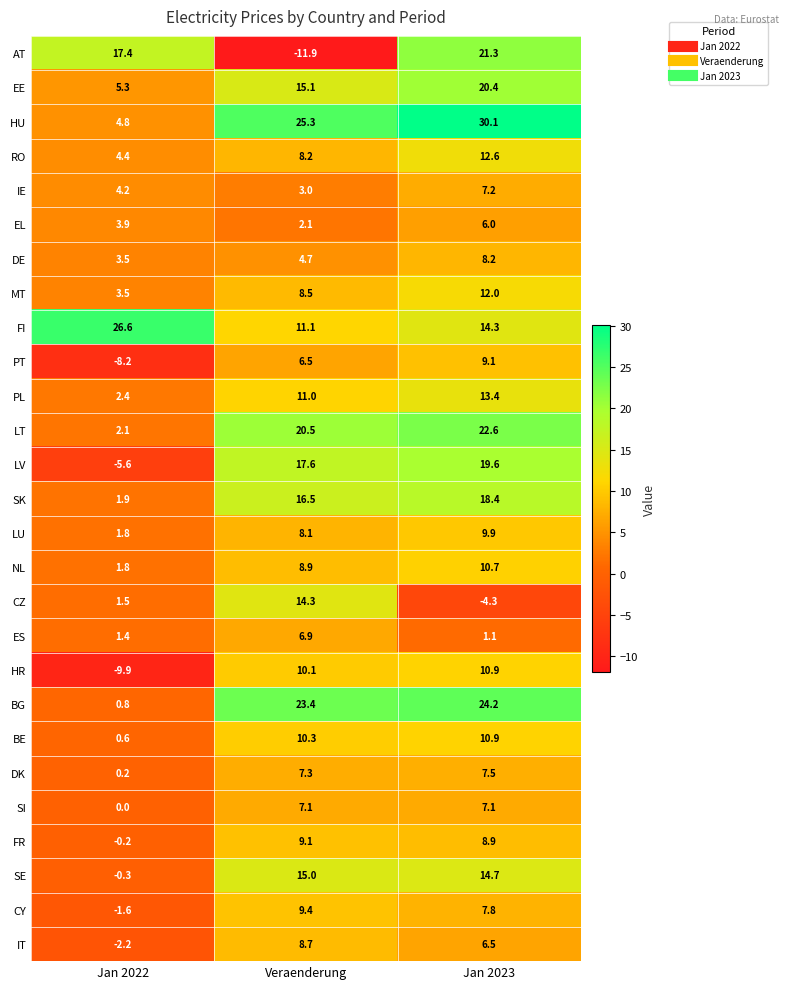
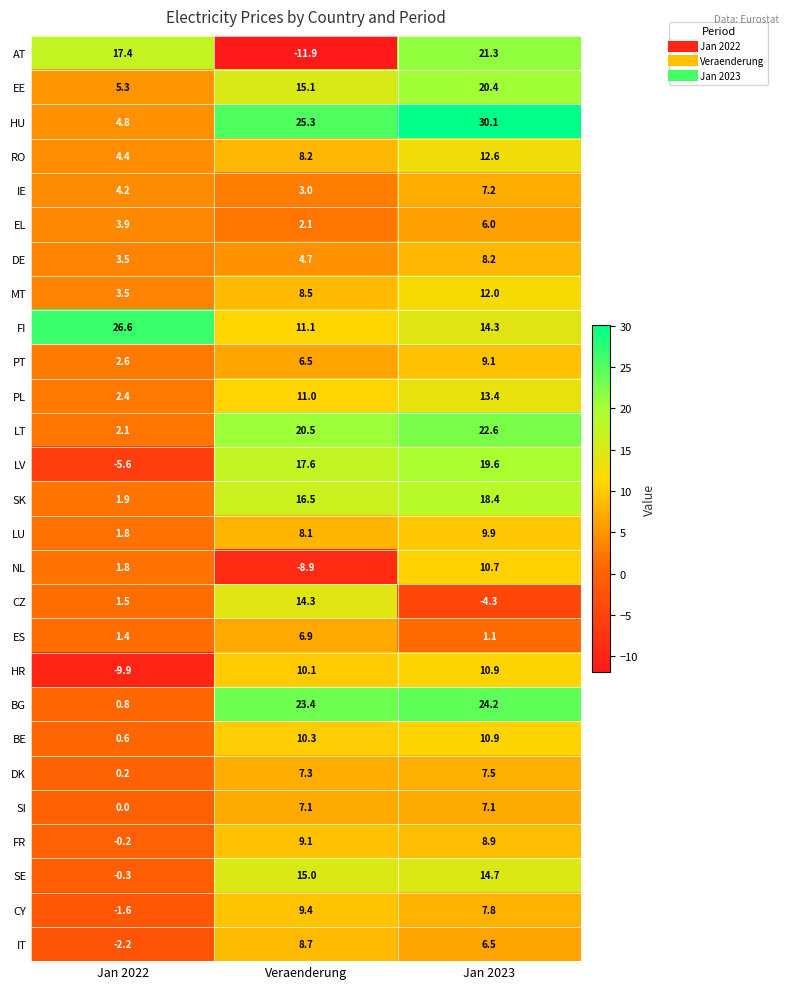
PT, Jan 2022: -8.2 -> 2.6
NL, Veraenderung: 8.9 -> -8.9
